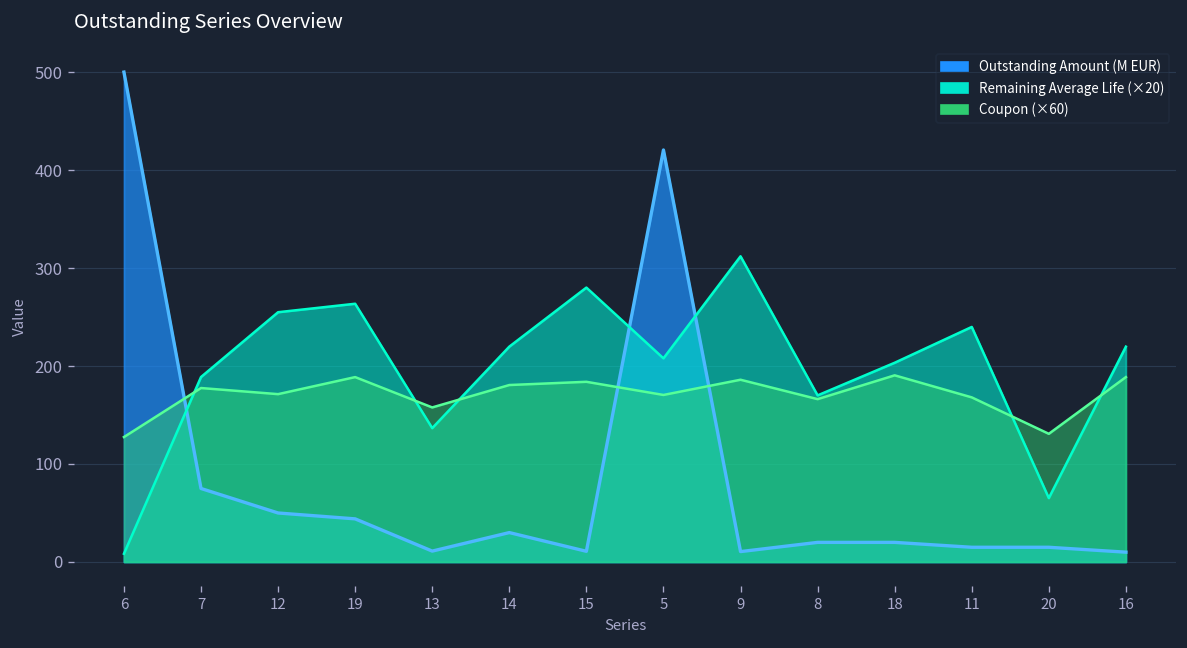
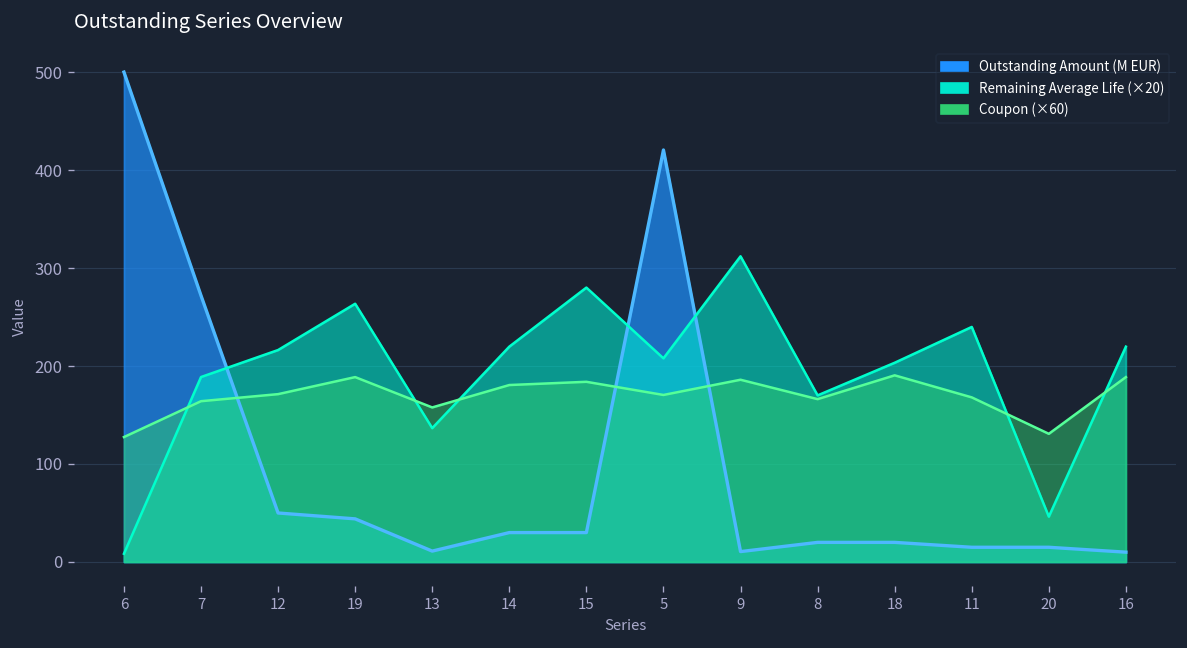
Outstanding Amount (M EUR), 7: 80 -> 270
Coupon (×60), 7: 180 -> 160
Remaining Average Life (×20), 12: 250 -> 220
Outstanding Amount (M EUR), 15: 10 -> 30
Remaining Average Life (×20), 20: 70 -> 50
